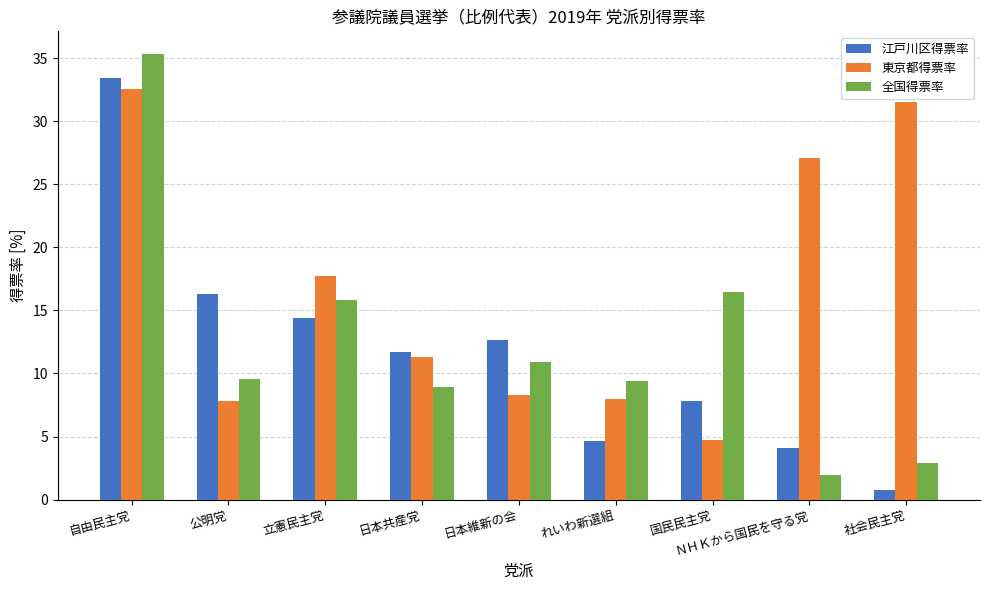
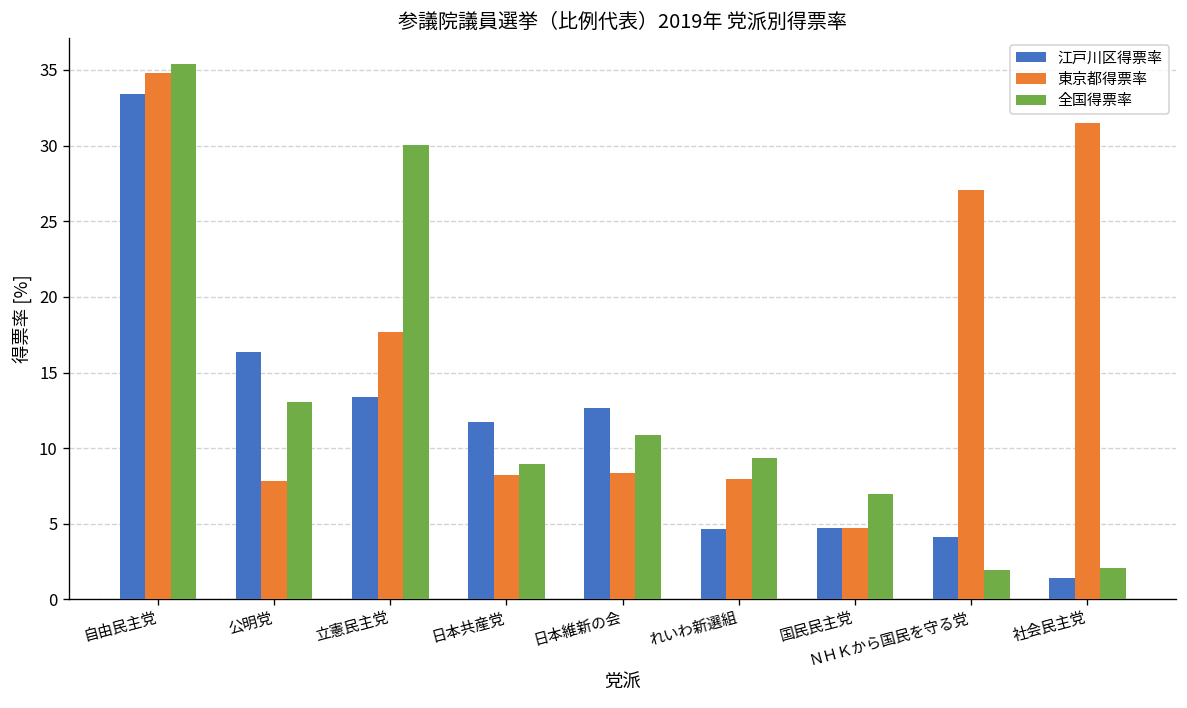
東京都得票率, 自由民主党: 32.6 -> 34.8
全国得票率, 公明党: 9.6 -> 13.1
江戸川区得票率, 立憲民主党: 14.4 -> 13.4
全国得票率, 立憲民主党: 15.8 -> 30.1
東京都得票率, 日本共産党: 11.3 -> 8.2
江戸川区得票率, 国民民主党: 7.8 -> 4.7
全国得票率, 国民民主党: 16.5 -> 7.0
江戸川区得票率, 社会民主党: 0.7 -> 1.5
全国得票率, 社会民主党: 2.9 -> 2.1
